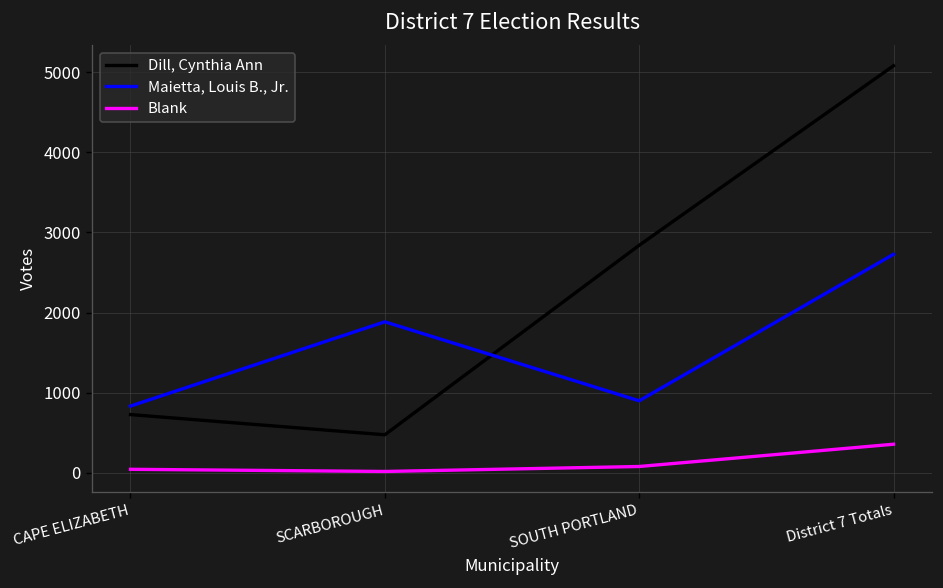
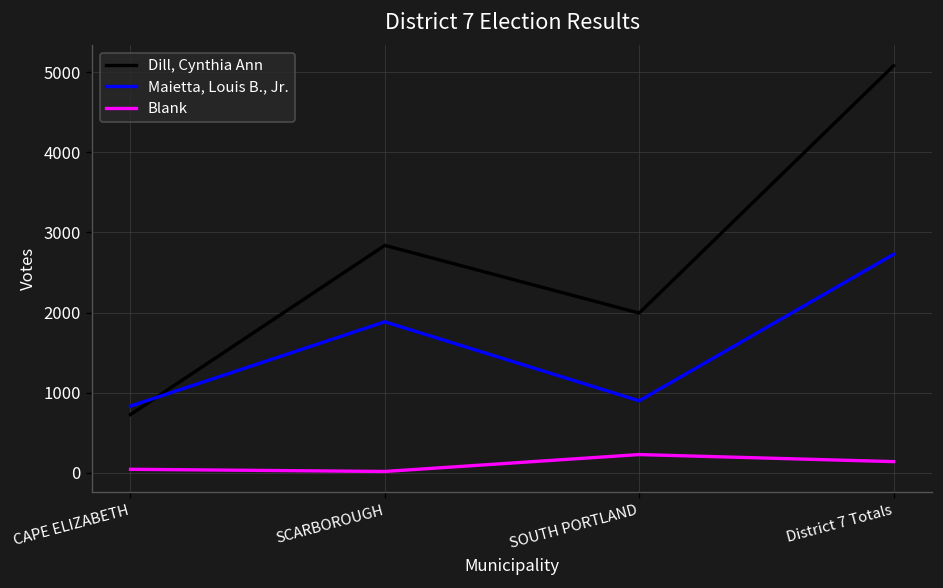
Dill, Cynthia Ann, SCARBOROUGH: 500 -> 2800
Dill, Cynthia Ann, SOUTH PORTLAND: 2800 -> 2000
Blank, SOUTH PORTLAND: 100 -> 200
Blank, District 7 Totals: 400 -> 100
